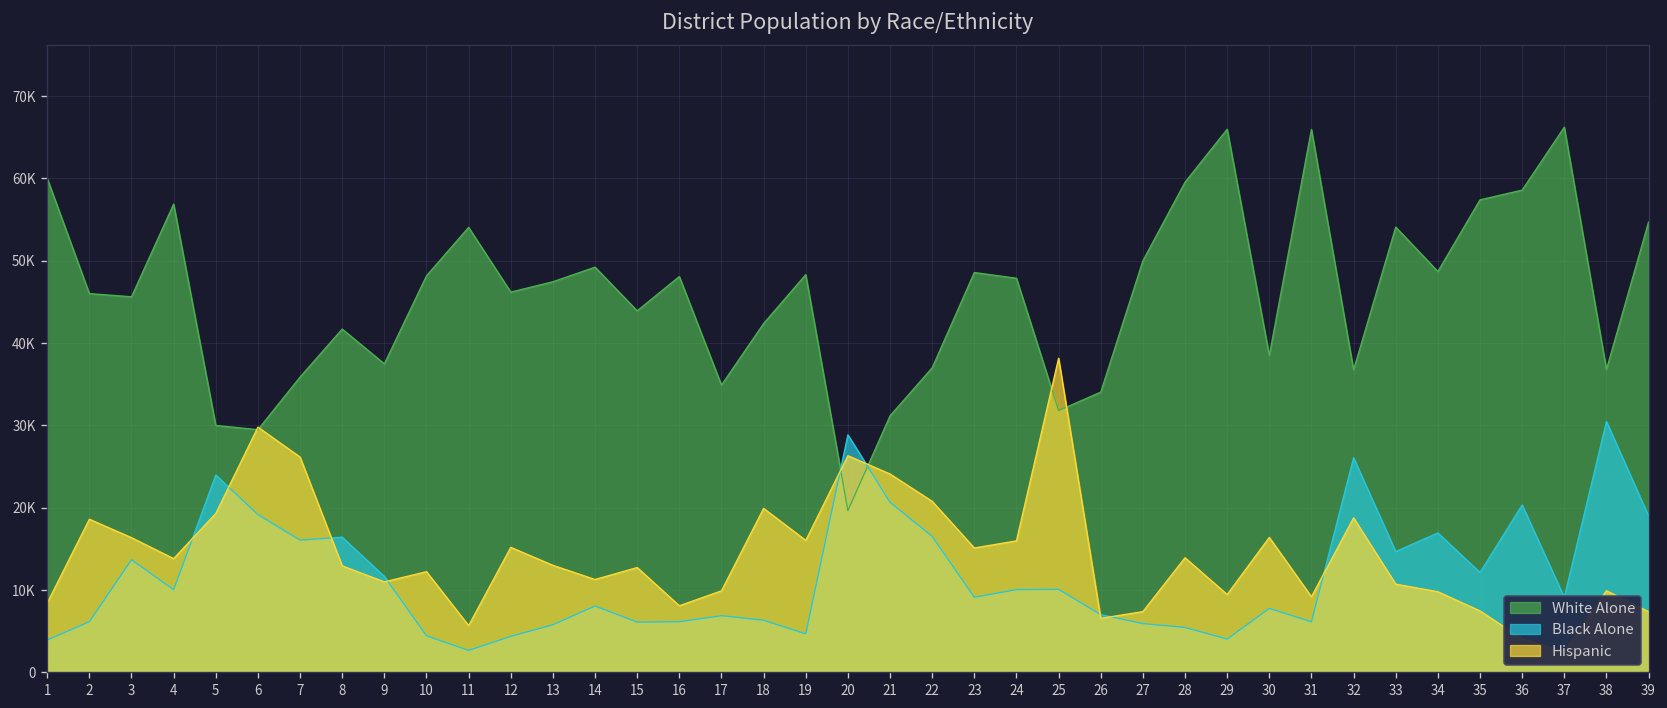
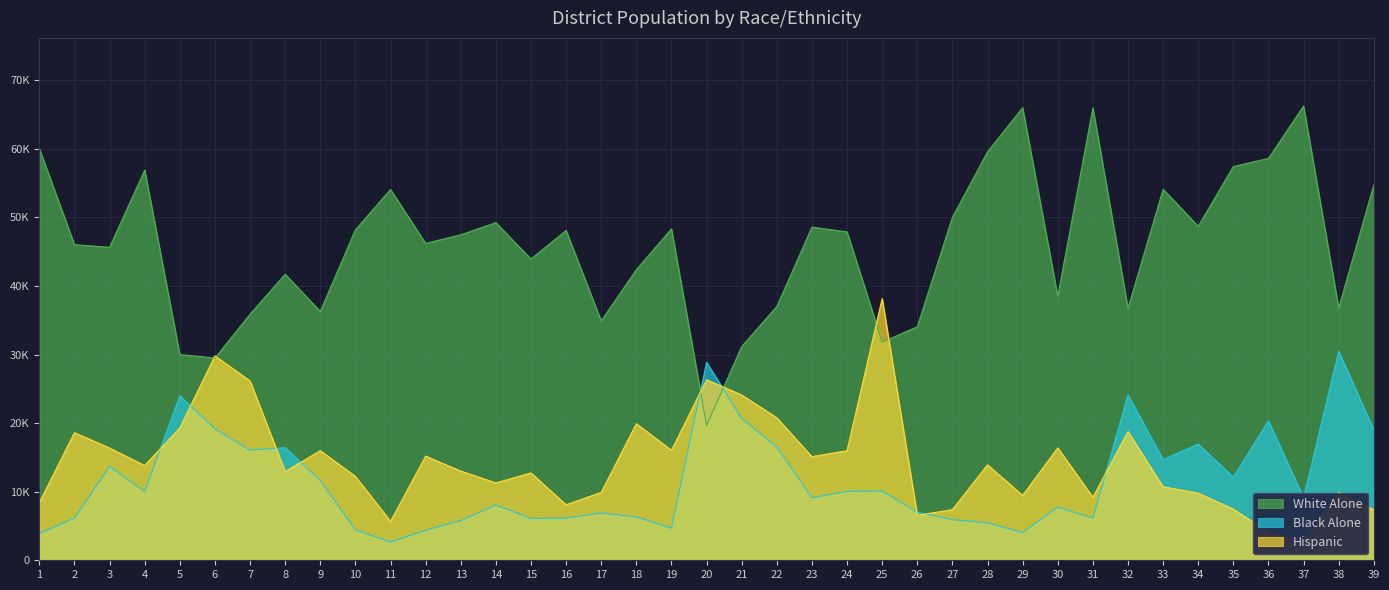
White Alone, 9: 37000 -> 36000
Hispanic, 9: 11000 -> 16000
Black Alone, 32: 26000 -> 24000
